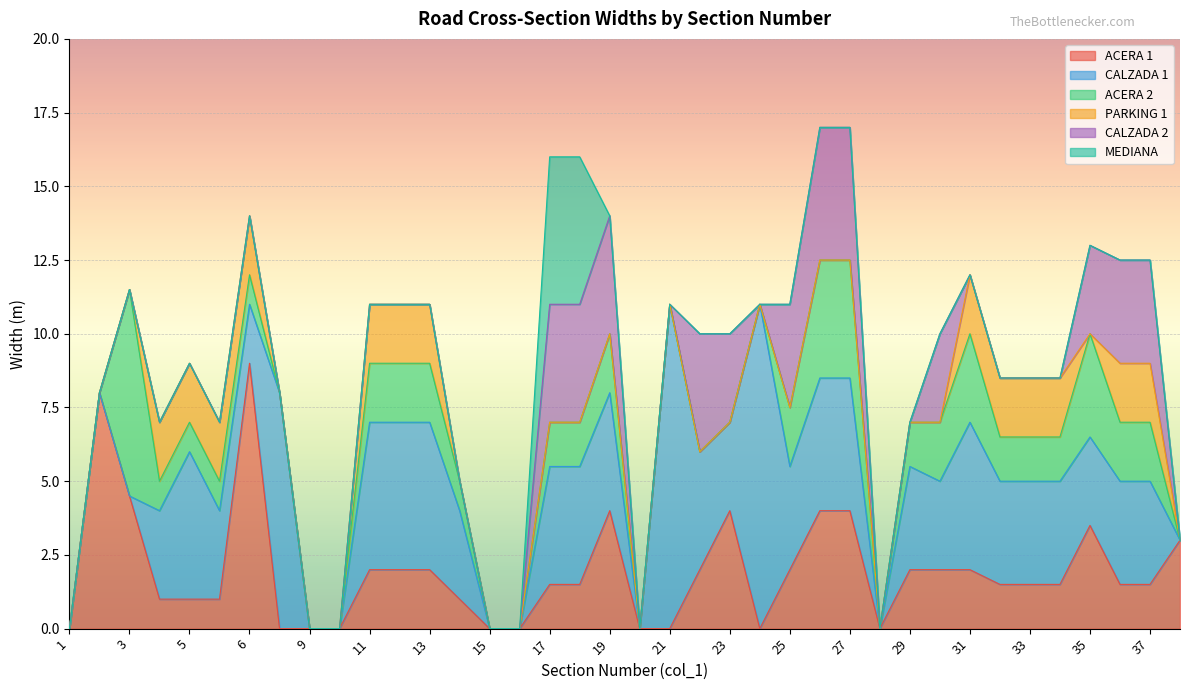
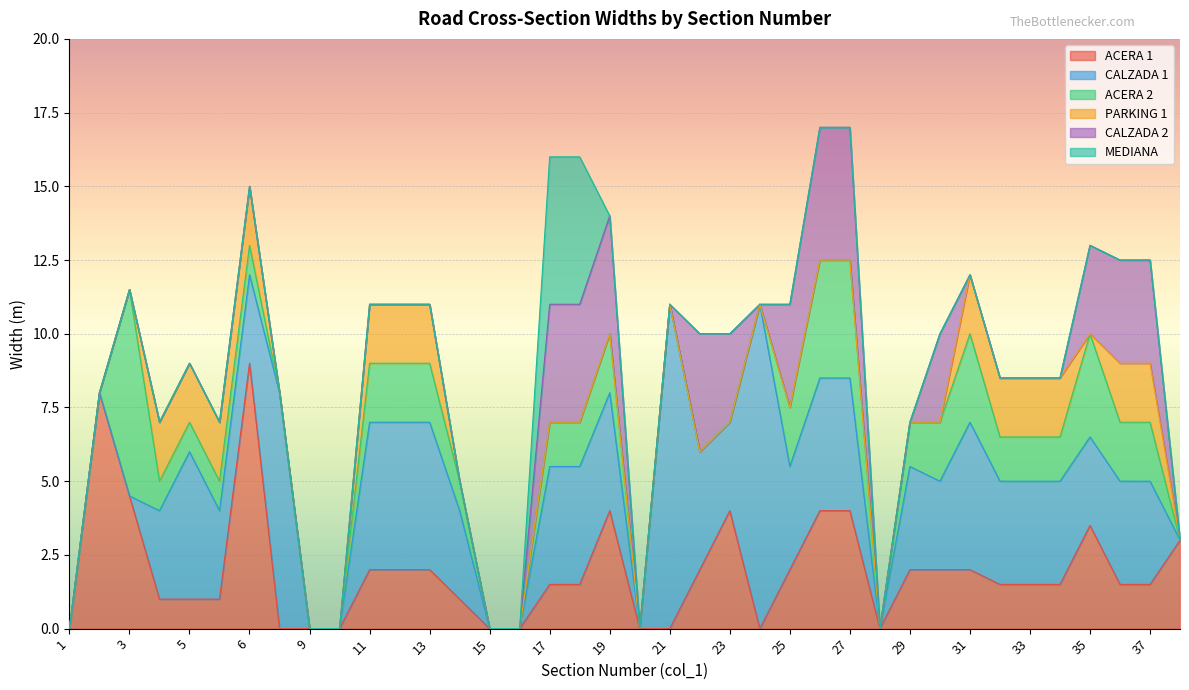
CALZADA 1, 6: 2 -> 3
